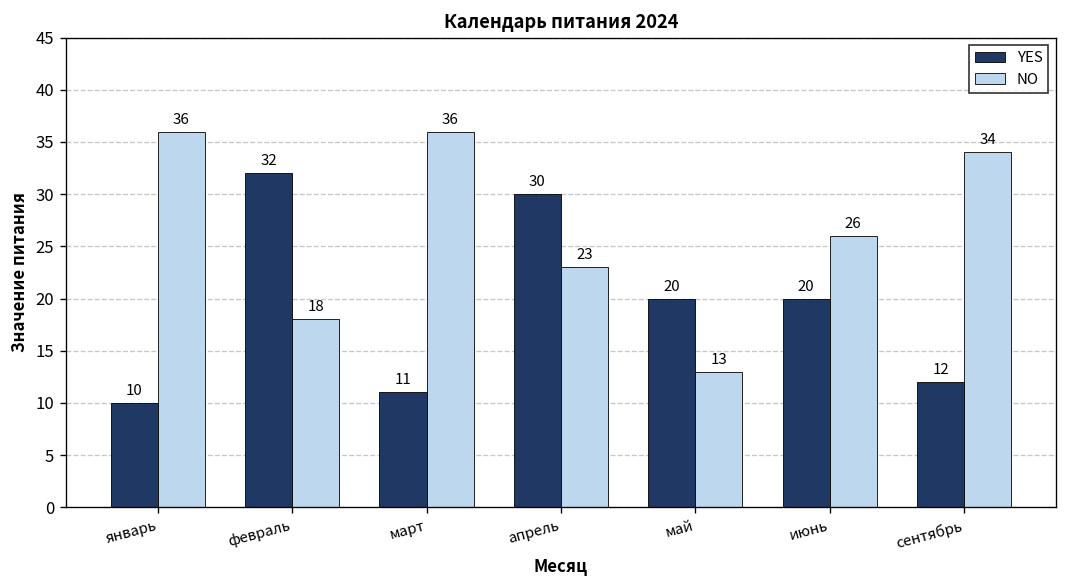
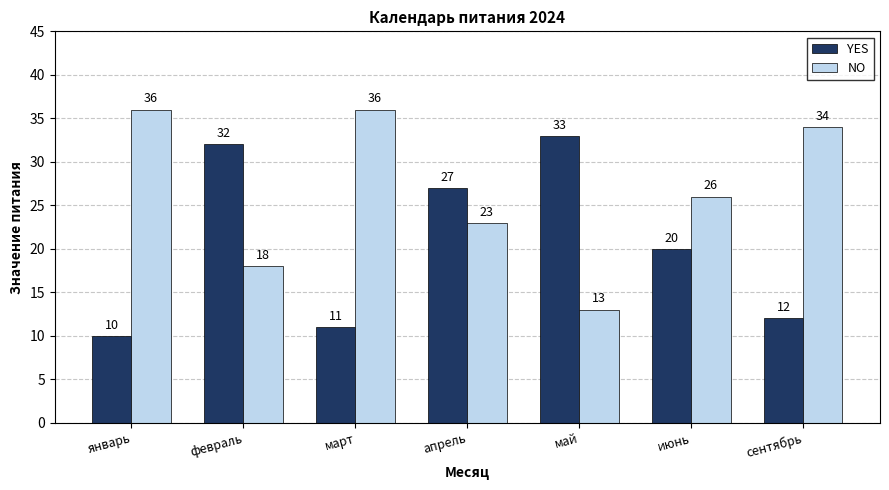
YES, апрель: 30 -> 27
YES, май: 20 -> 33
